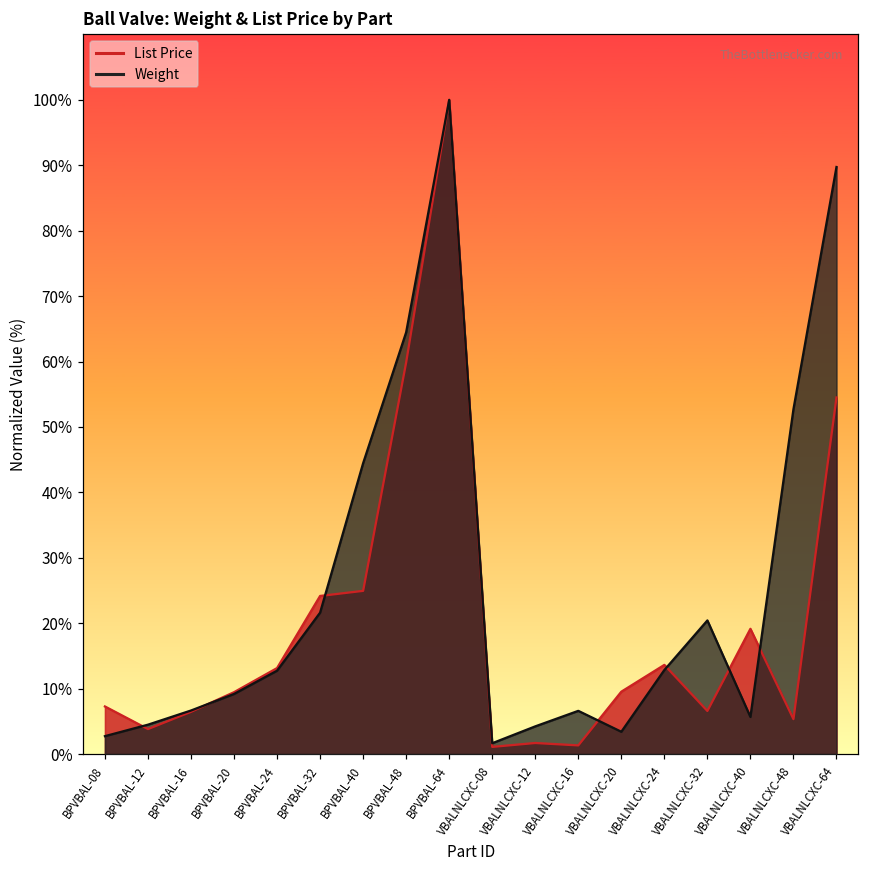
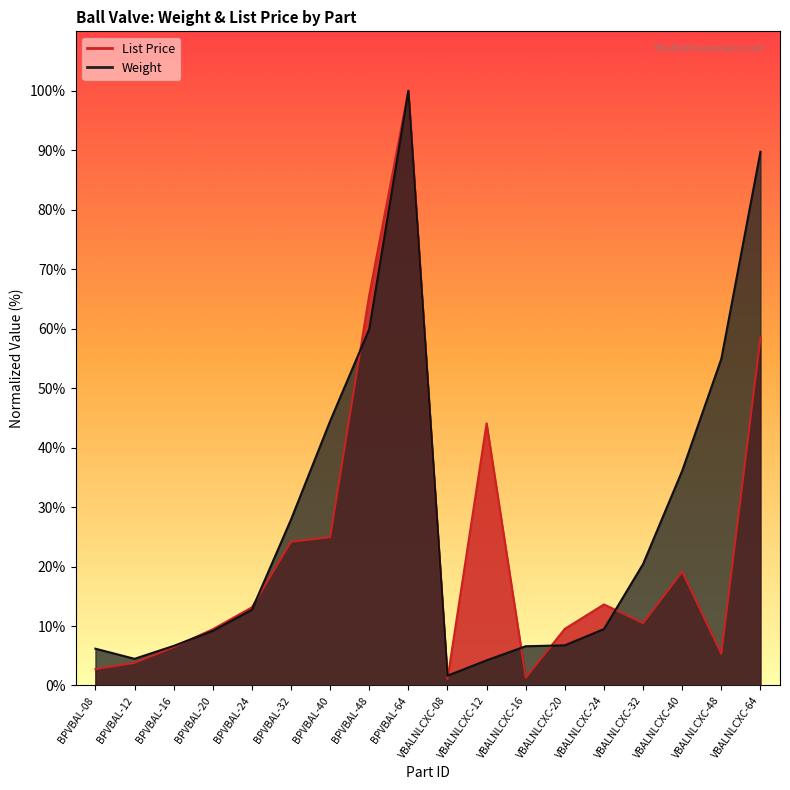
List Price, BPVBAL-08: 7% -> 3%
Weight, BPVBAL-08: 3% -> 6%
Weight, BPVBAL-32: 22% -> 28%
List Price, BPVBAL-48: 60% -> 66%
Weight, BPVBAL-48: 64% -> 60%
List Price, VBALNLCXC-12: 2% -> 44%
Weight, VBALNLCXC-20: 3% -> 7%
Weight, VBALNLCXC-24: 13% -> 9%
List Price, VBALNLCXC-32: 7% -> 10%
Weight, VBALNLCXC-40: 6% -> 36%
Weight, VBALNLCXC-48: 53% -> 55%
List Price, VBALNLCXC-64: 55% -> 59%
